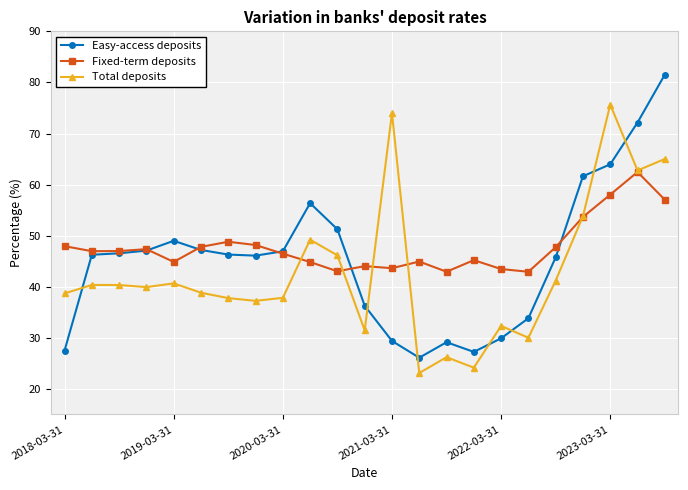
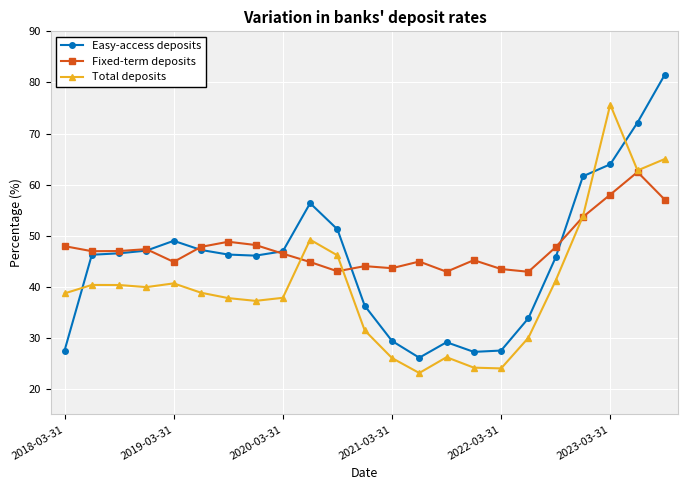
Total deposits, 2021-03-31: 74 -> 26
Easy-access deposits, 2022-03-31: 30 -> 28
Total deposits, 2022-03-31: 32 -> 24
